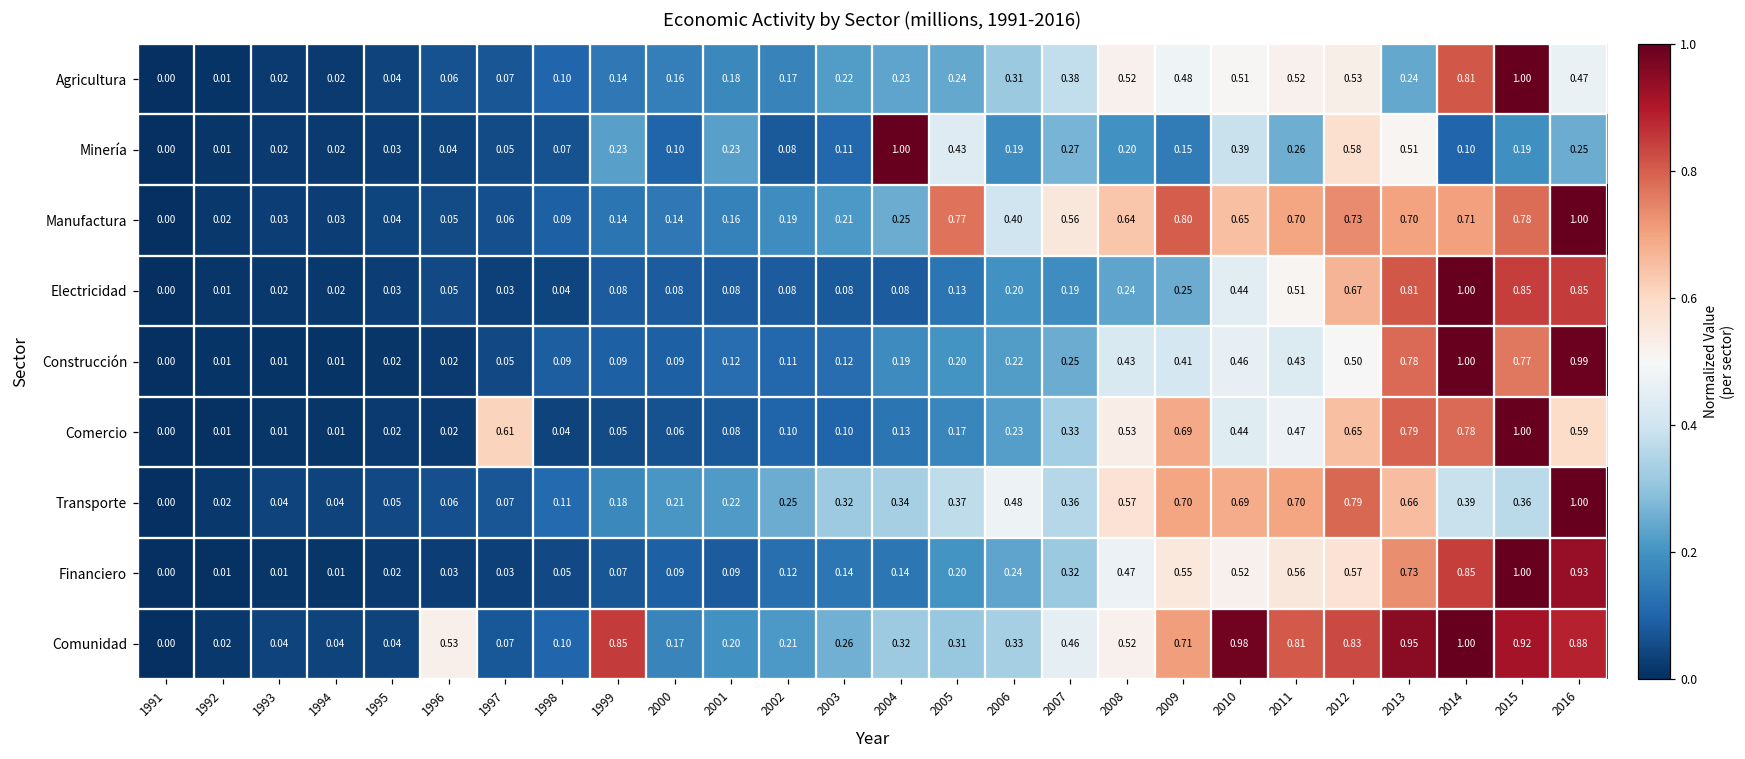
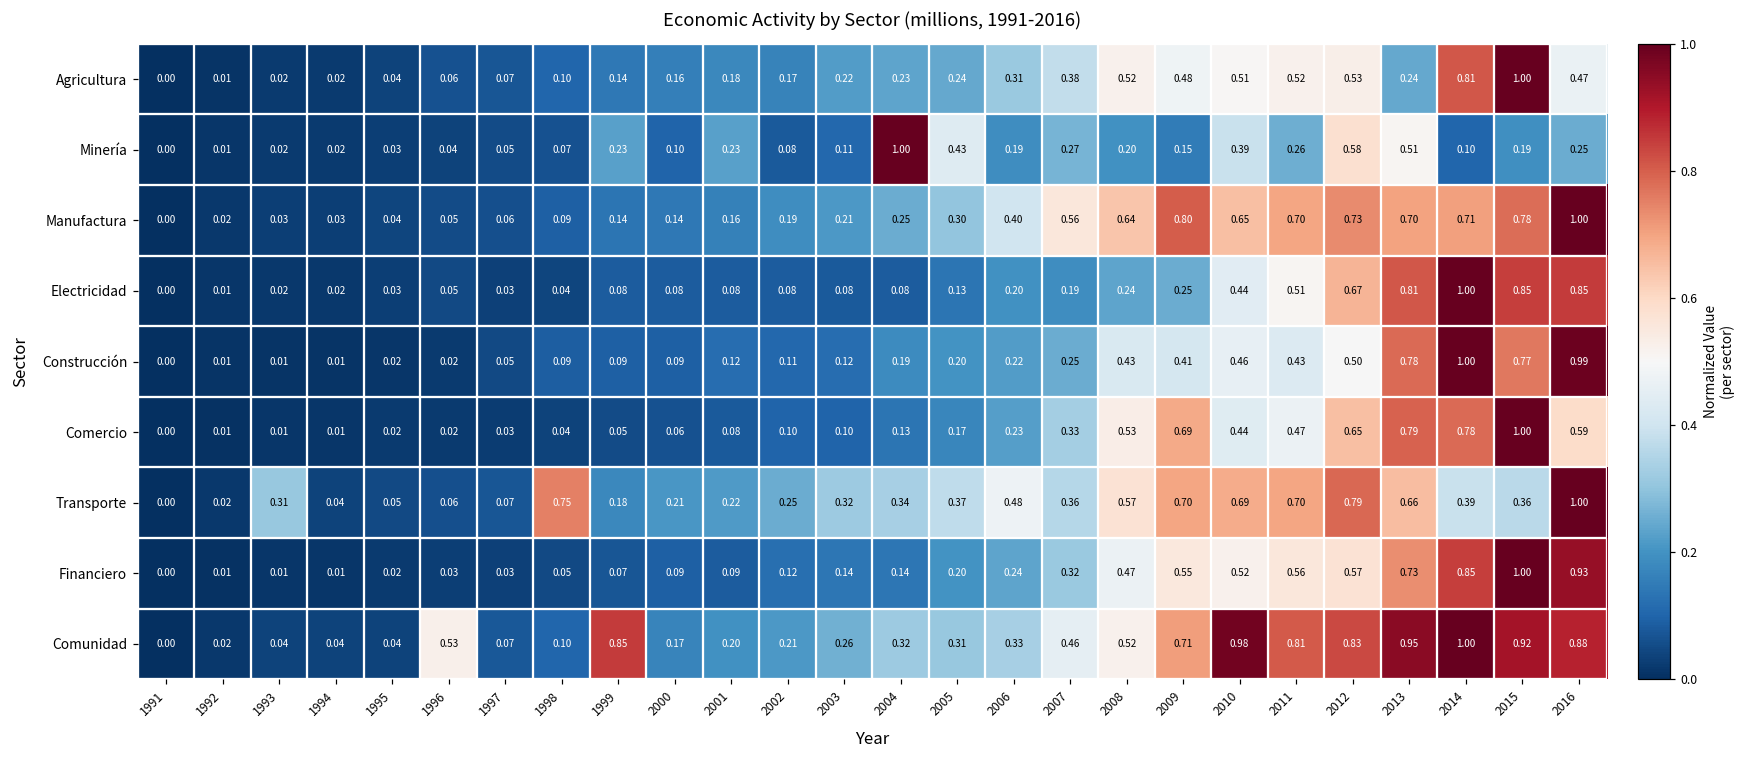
Manufactura, 2005: 0.77 -> 0.30
Comercio, 1997: 0.61 -> 0.03
Transporte, 1993: 0.04 -> 0.31
Transporte, 1998: 0.11 -> 0.75
